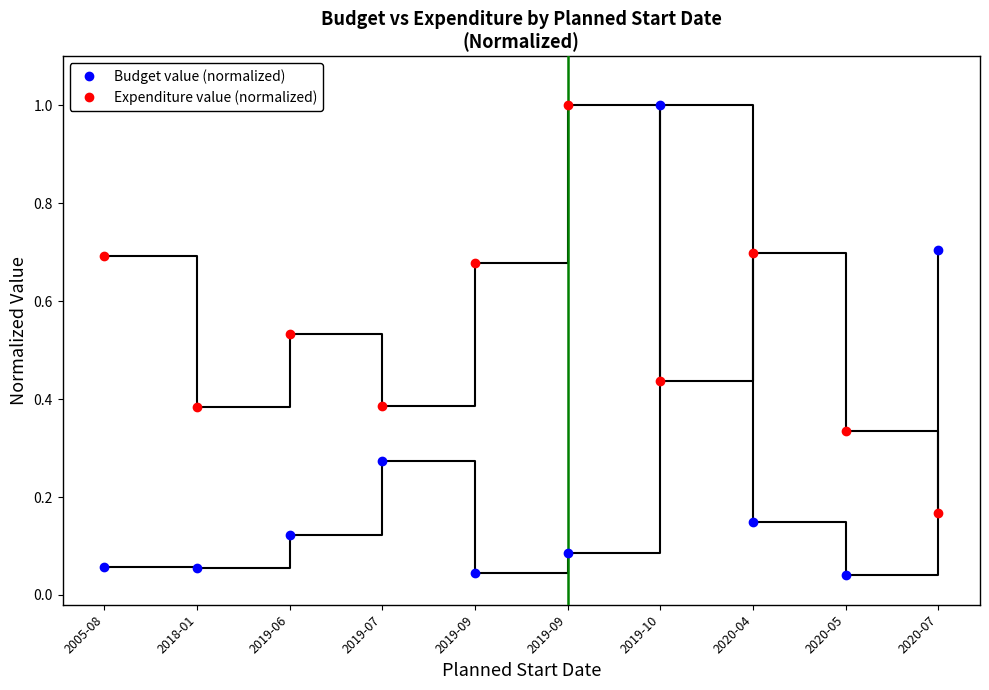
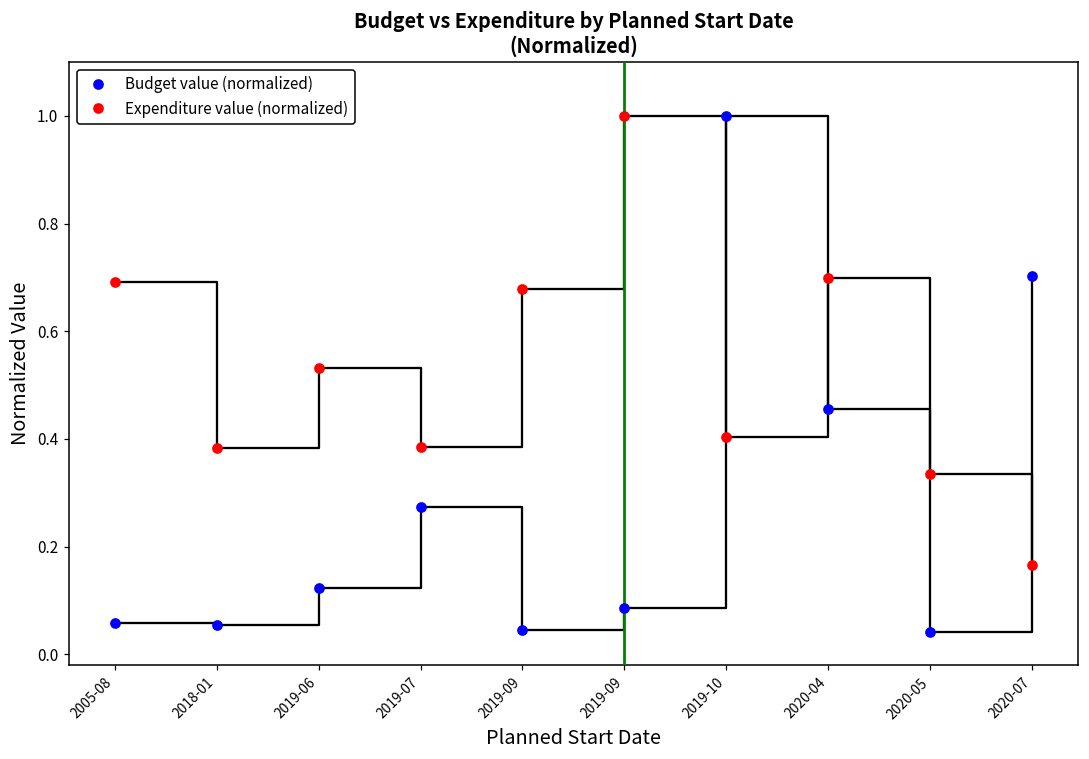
Expenditure value (normalized), 2019-10: 0.44 -> 0.40
Budget value (normalized), 2020-04: 0.15 -> 0.45
